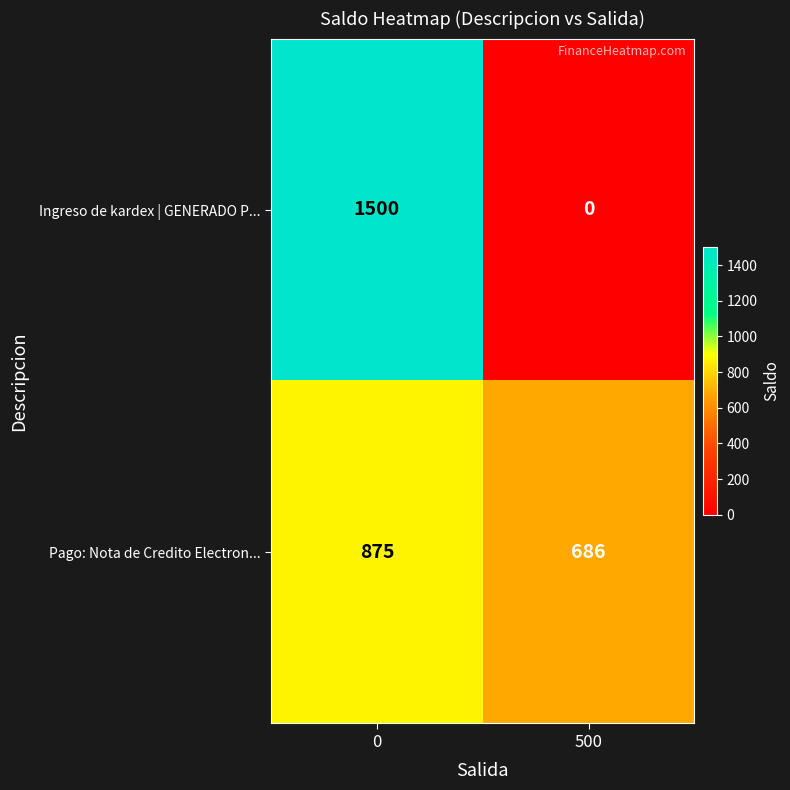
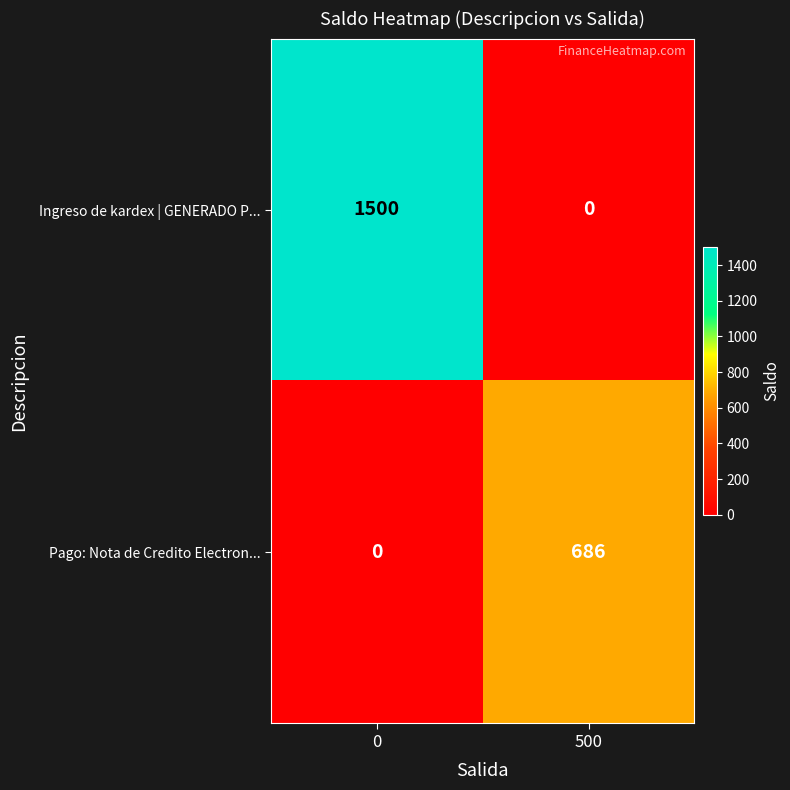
Pago: Nota de Credito Electron..., 0: 875 -> 0
